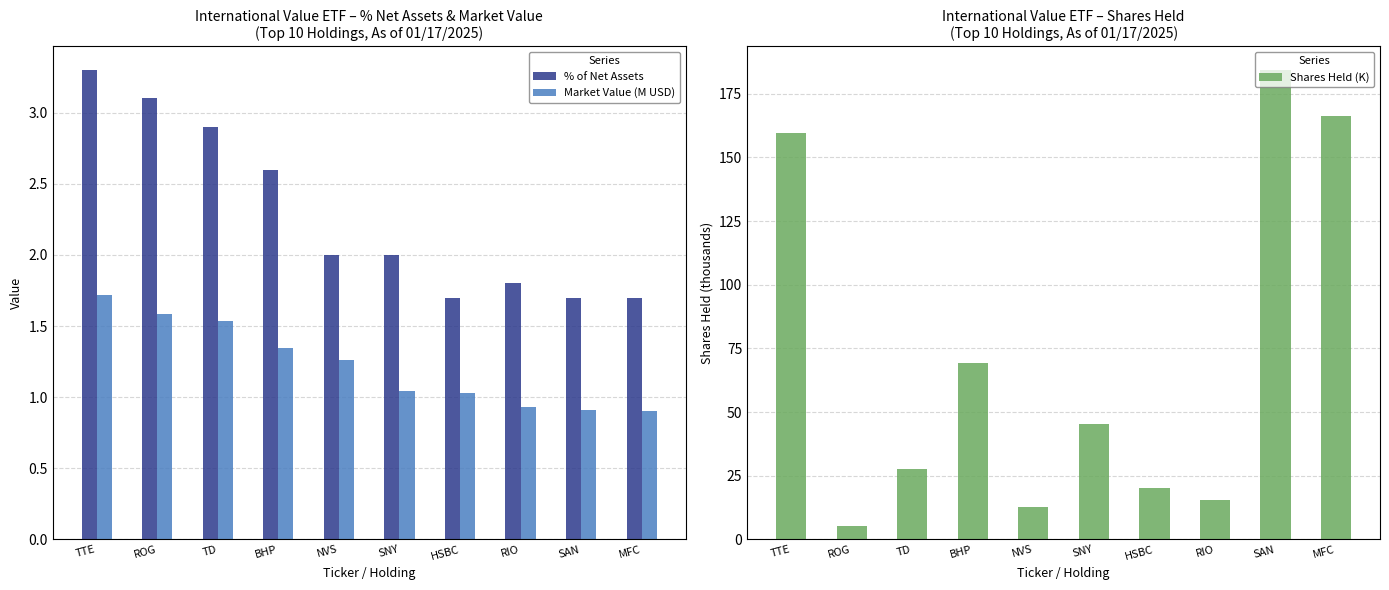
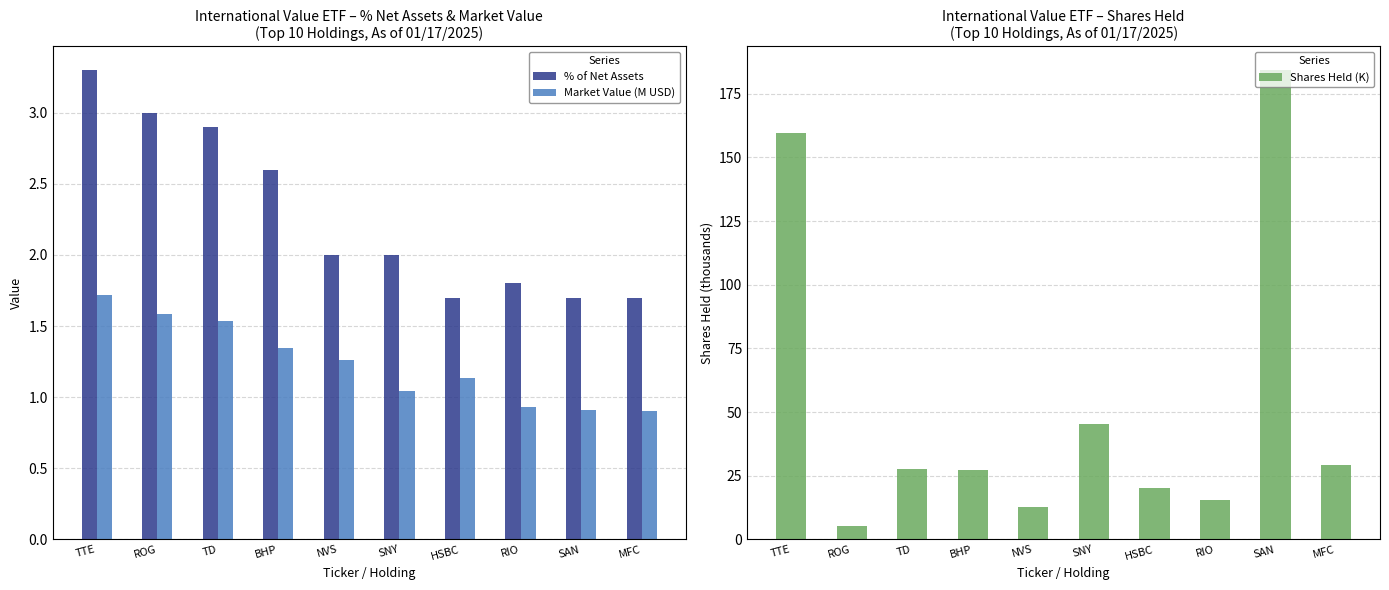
International Value ETF – % Net Assets & Market Value (Top 10 Holdings, As of 01/17/2025), % of Net Assets, ROG: 3.1 -> 3.0
International Value ETF – % Net Assets & Market Value (Top 10 Holdings, As of 01/17/2025), Market Value (M USD), HSBC: 1.03 -> 1.14
International Value ETF – Shares Held (Top 10 Holdings, As of 01/17/2025), BHP: 69 -> 27
International Value ETF – Shares Held (Top 10 Holdings, As of 01/17/2025), MFC: 166 -> 29
